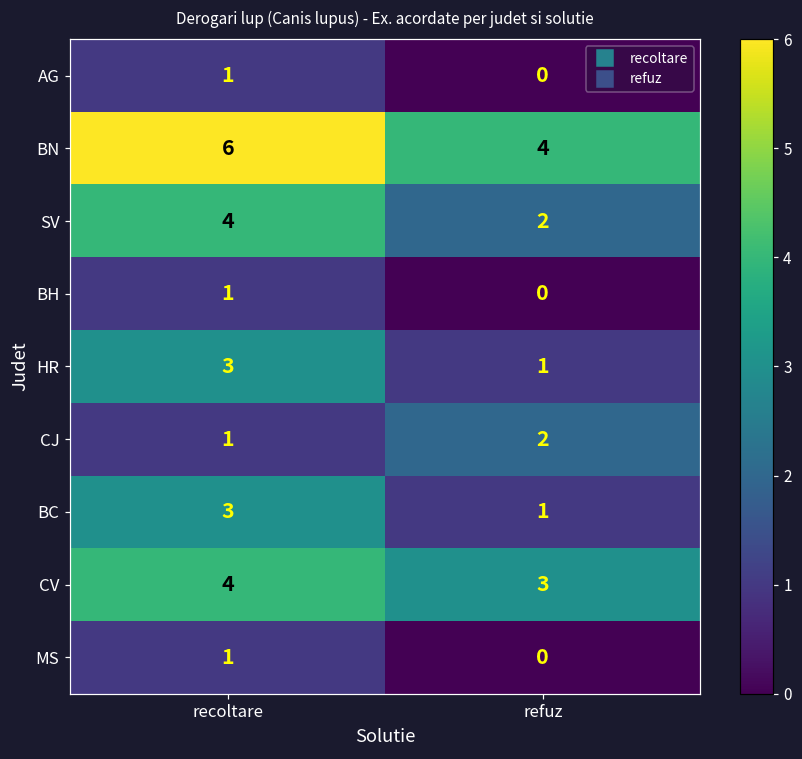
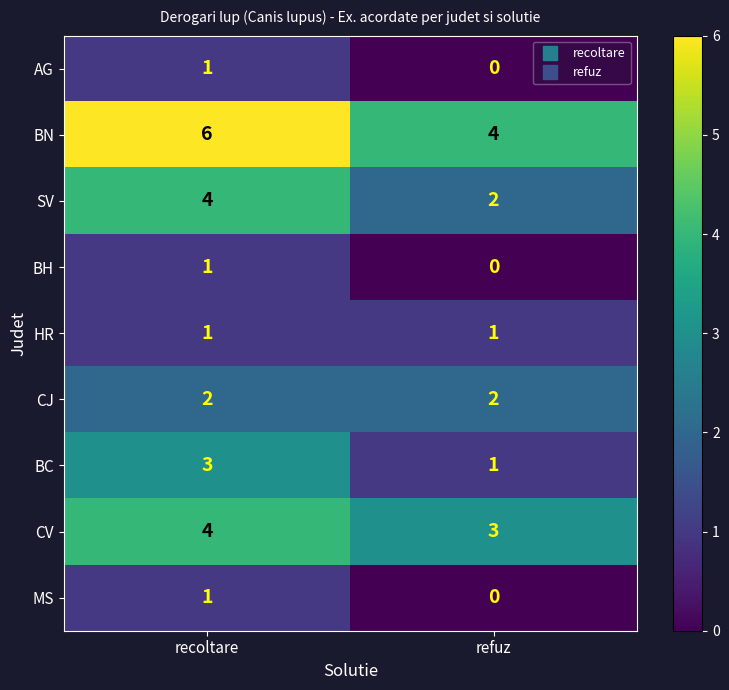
HR, recoltare: 3 -> 1
CJ, recoltare: 1 -> 2
